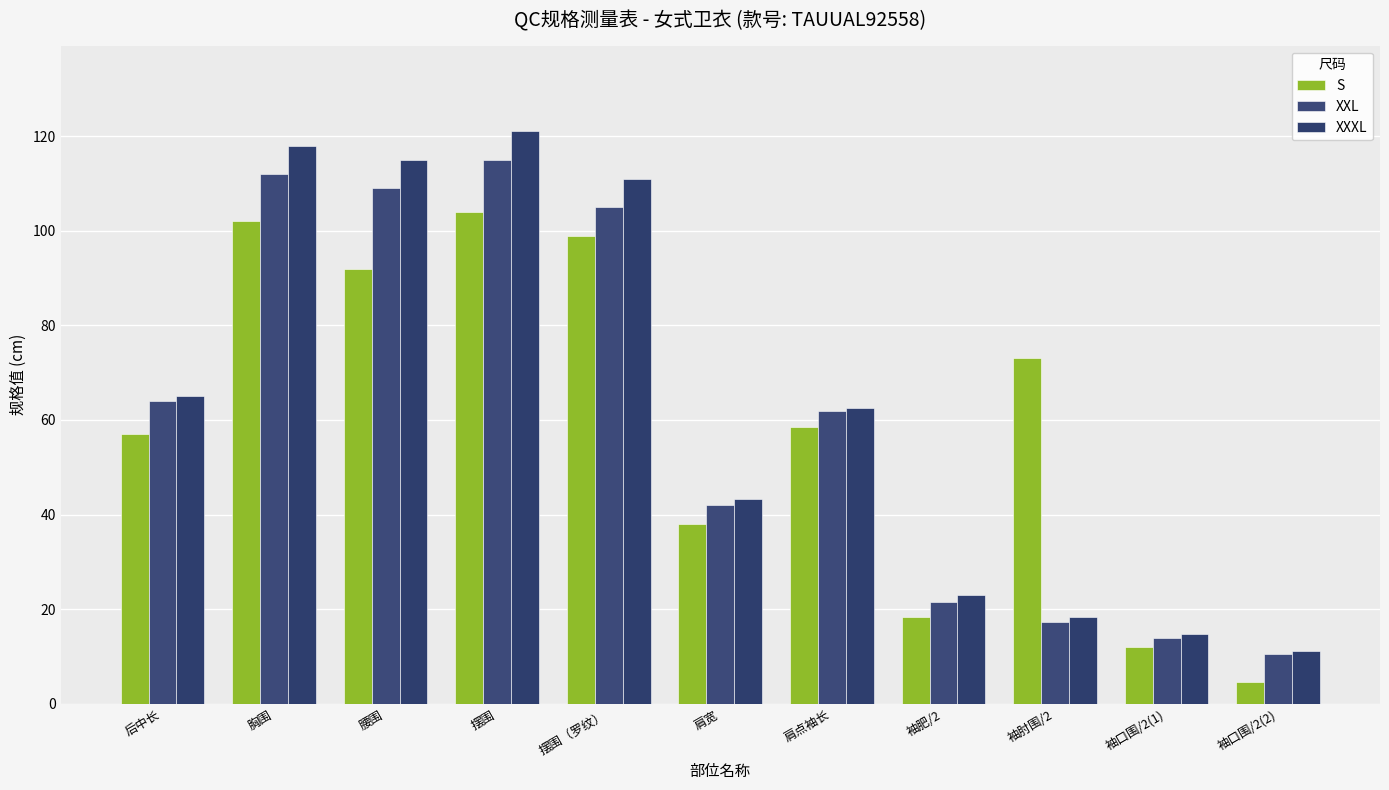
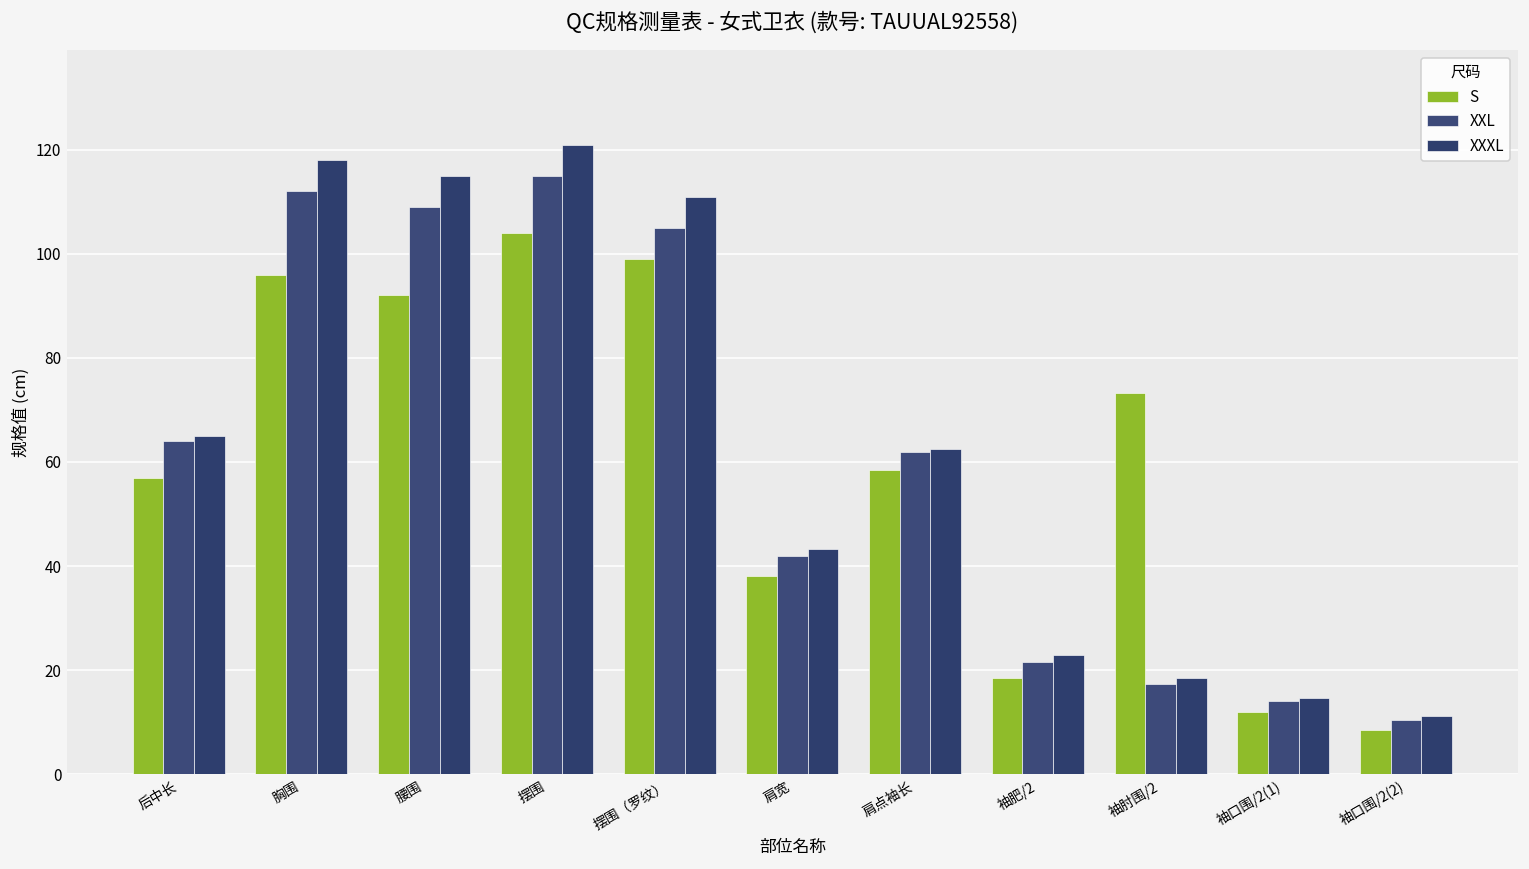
S, 胸围: 102 -> 96
S, 袖口围/2(2): 5 -> 9
